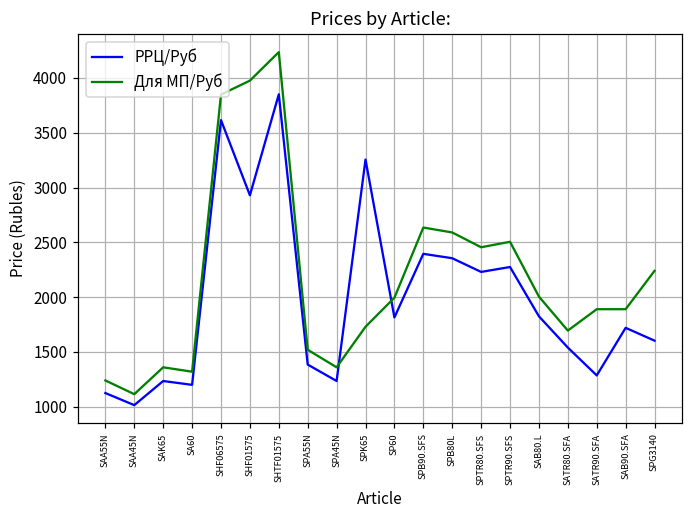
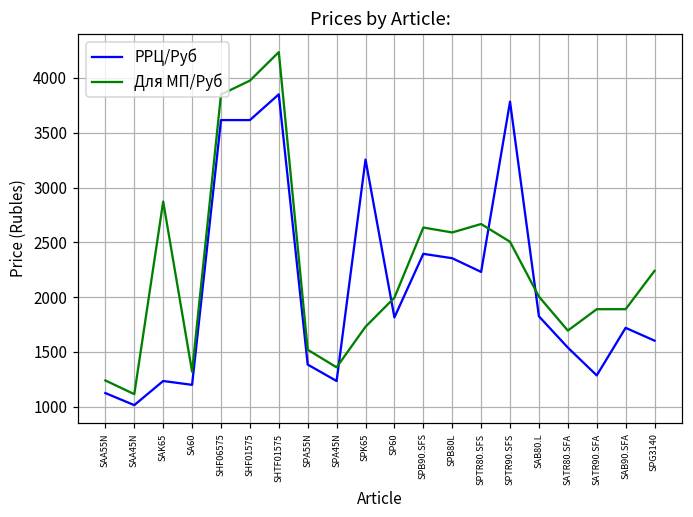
Для МП/Руб, SAK65: 1400 -> 2900
РРЦ/Руб, SHF01575: 2900 -> 3600
Для МП/Руб, SPTR80.SFS: 2500 -> 2700
РРЦ/Руб, SPTR90.SFS: 2300 -> 3800
